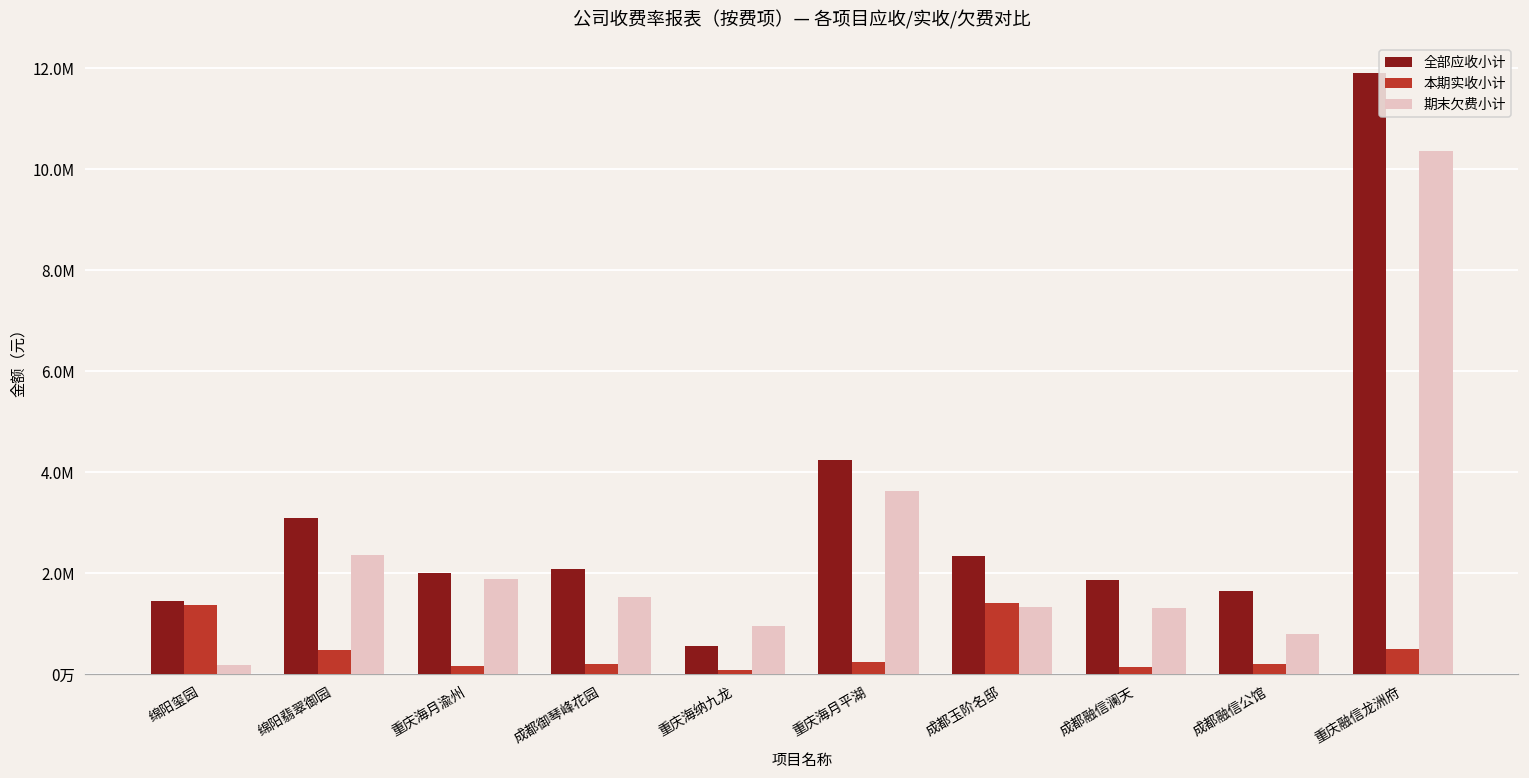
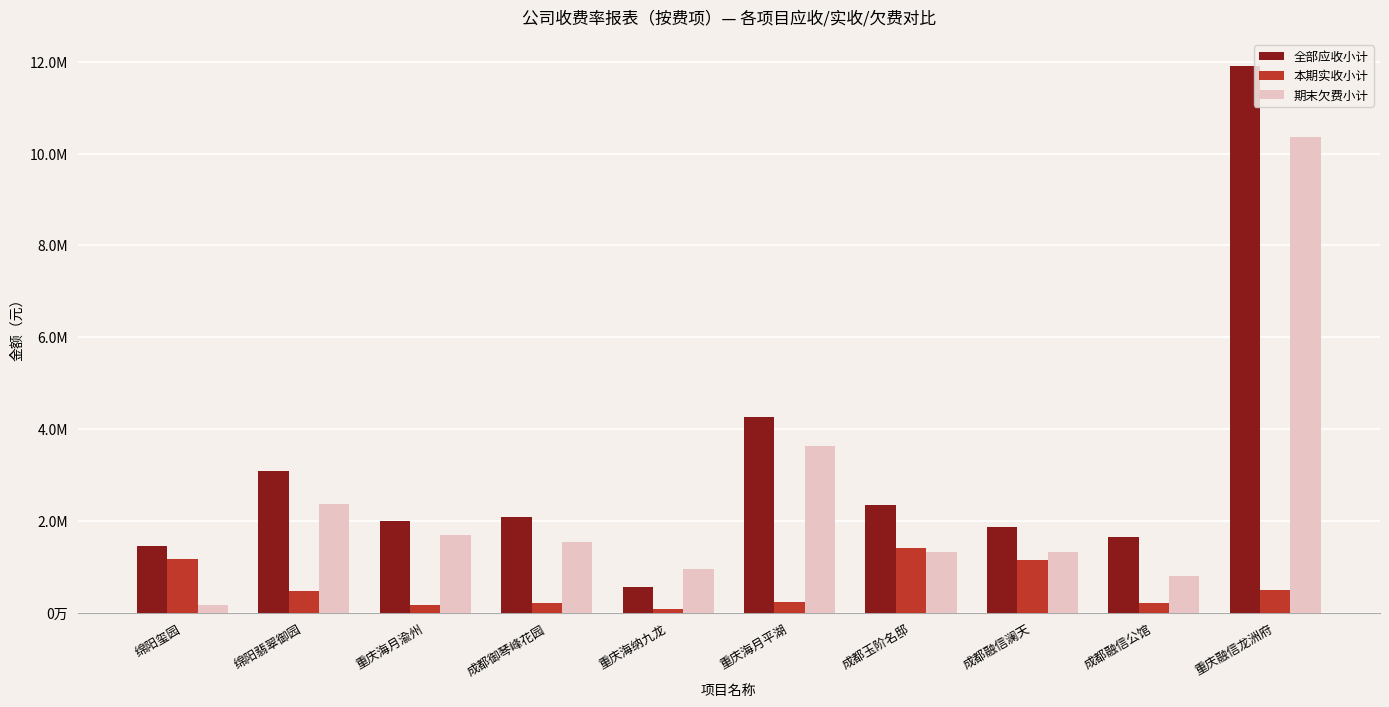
本期实收小计, 绵阳玺园: 1400000 -> 1200000
期末欠费小计, 重庆海月渝州: 1900000 -> 1700000
本期实收小计, 成都融信澜天: 100000 -> 1100000
